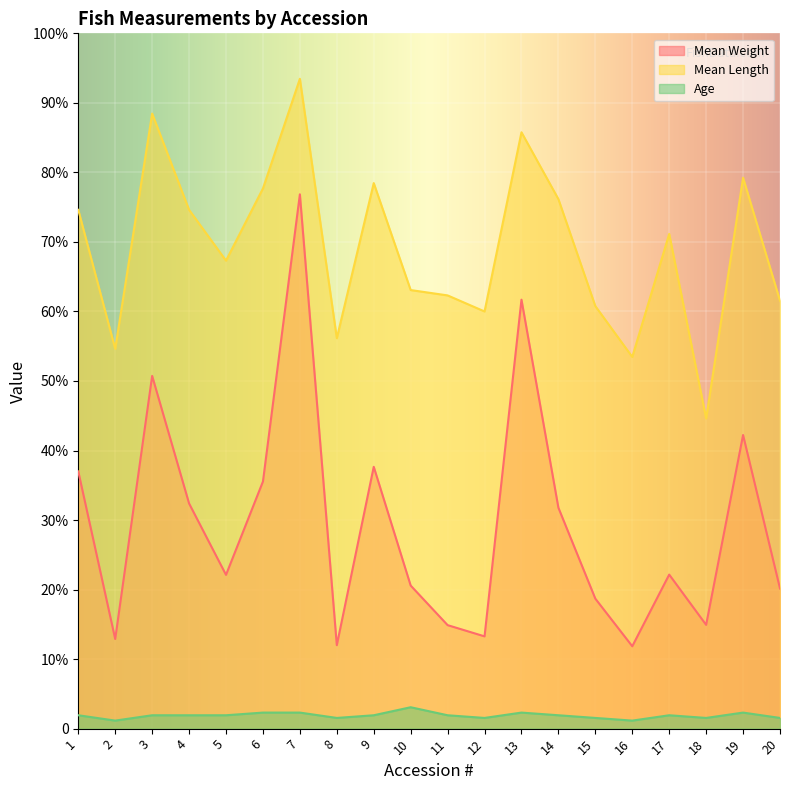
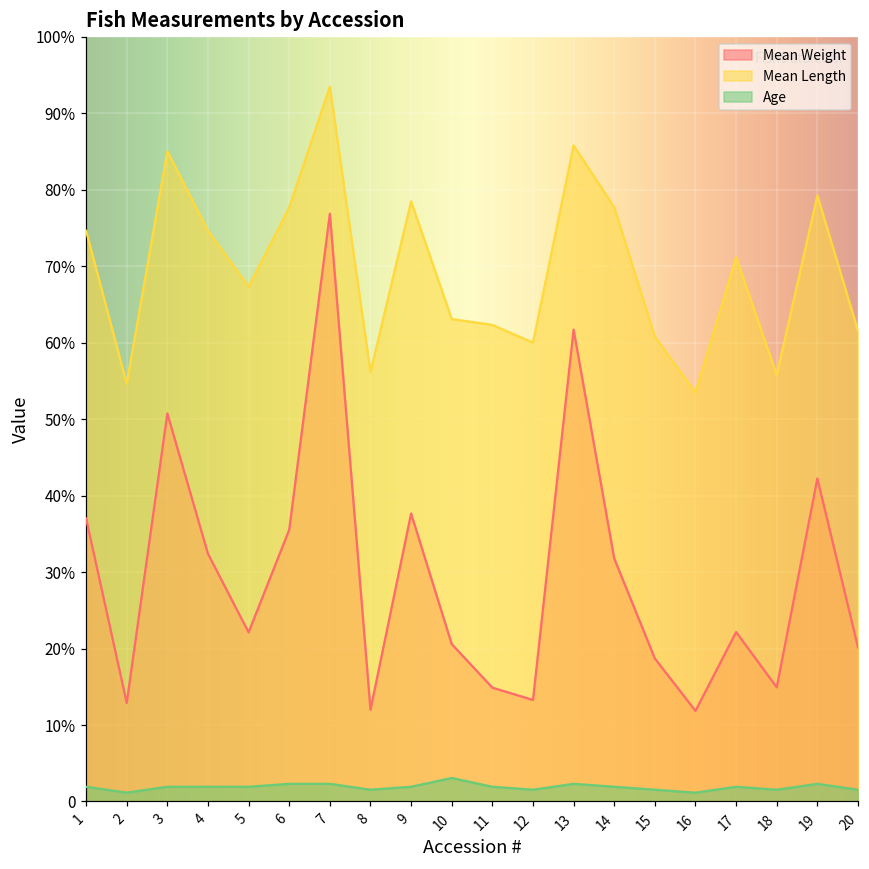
Mean Length, 3: 88% -> 85%
Mean Length, 14: 76% -> 78%
Mean Length, 18: 45% -> 56%
